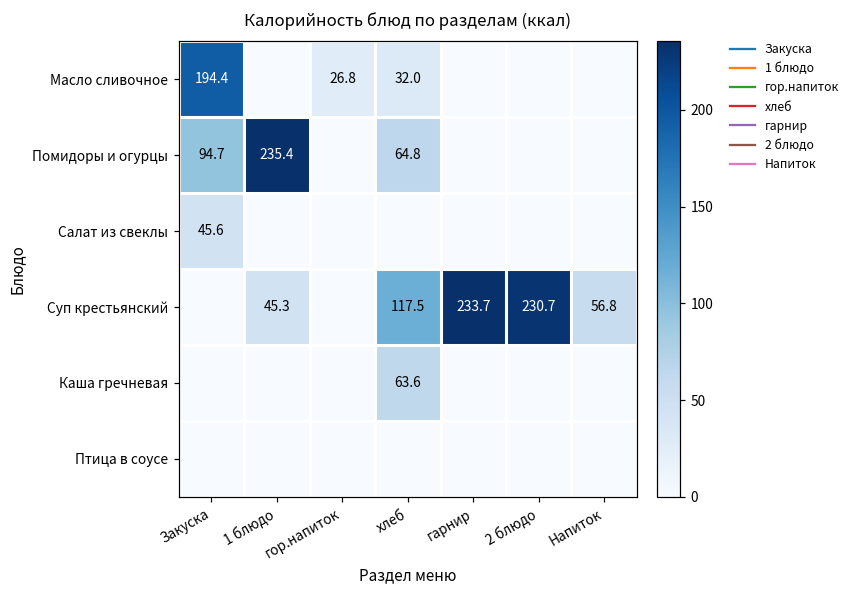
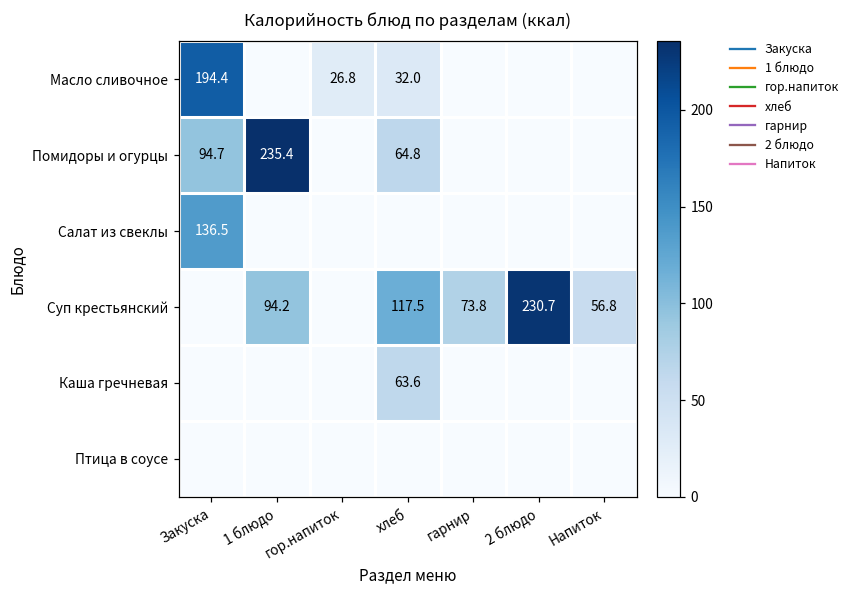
Салат из свеклы, Закуска: 45.6 -> 136.5
Суп крестьянский, 1 блюдо: 45.3 -> 94.2
Суп крестьянский, гарнир: 233.7 -> 73.8
